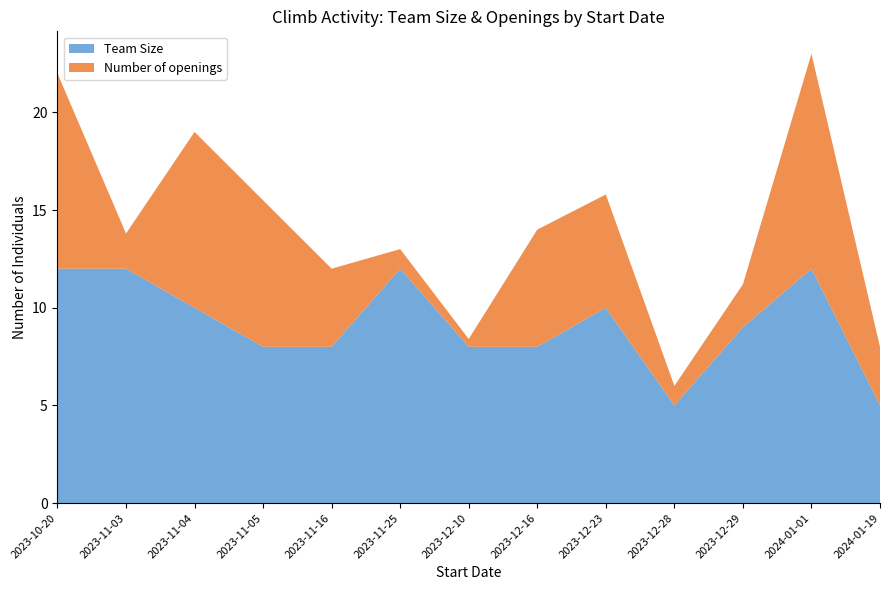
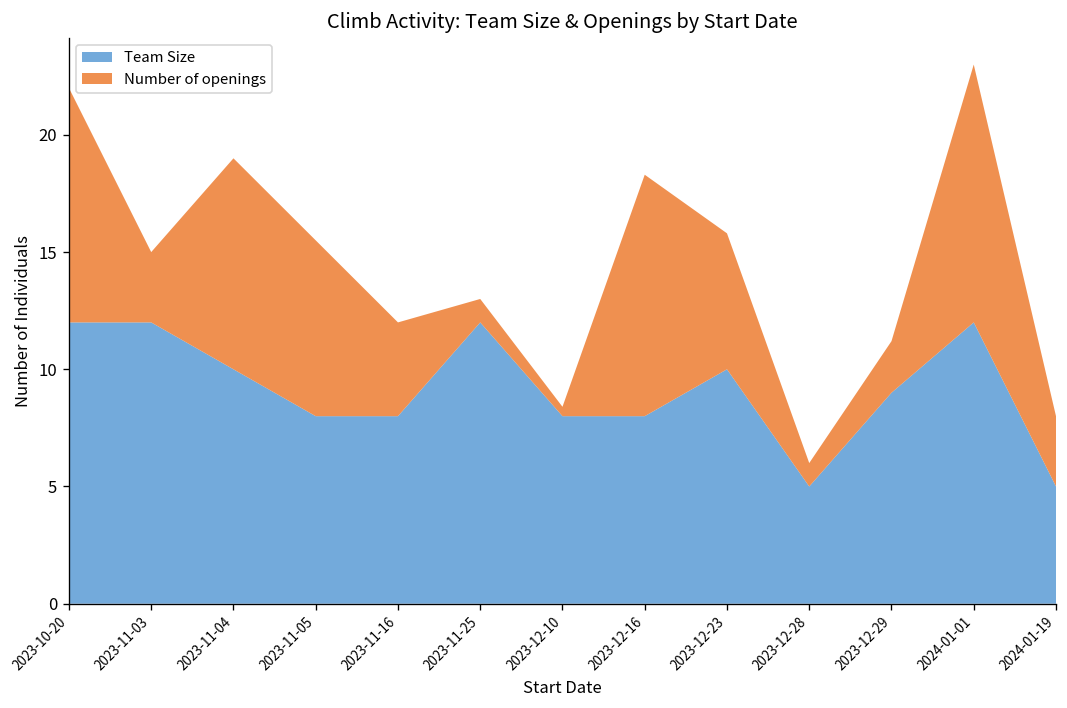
Number of openings, 2023-11-03: 1.8 -> 3.0
Number of openings, 2023-12-16: 6.0 -> 10.3
